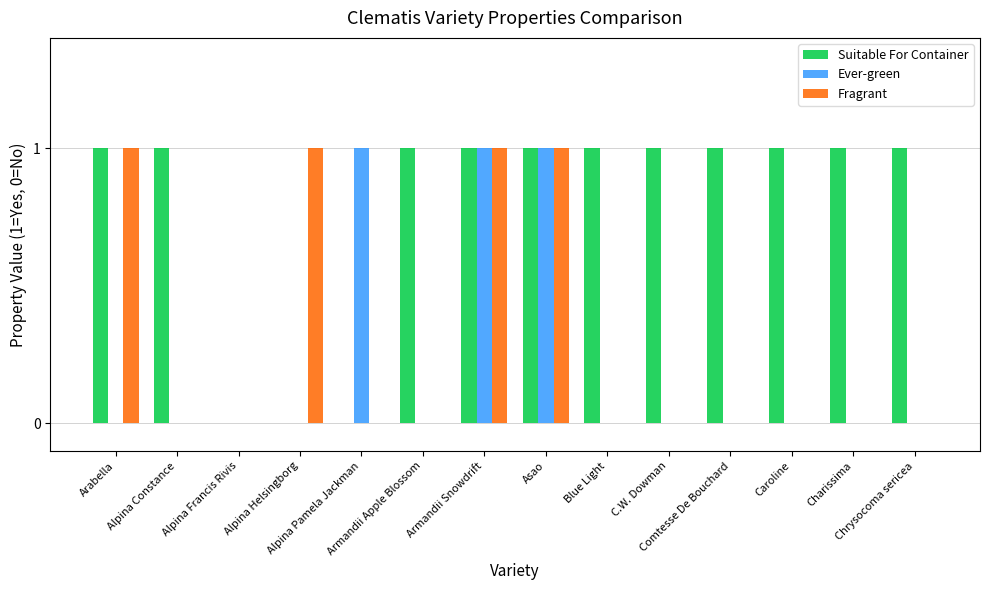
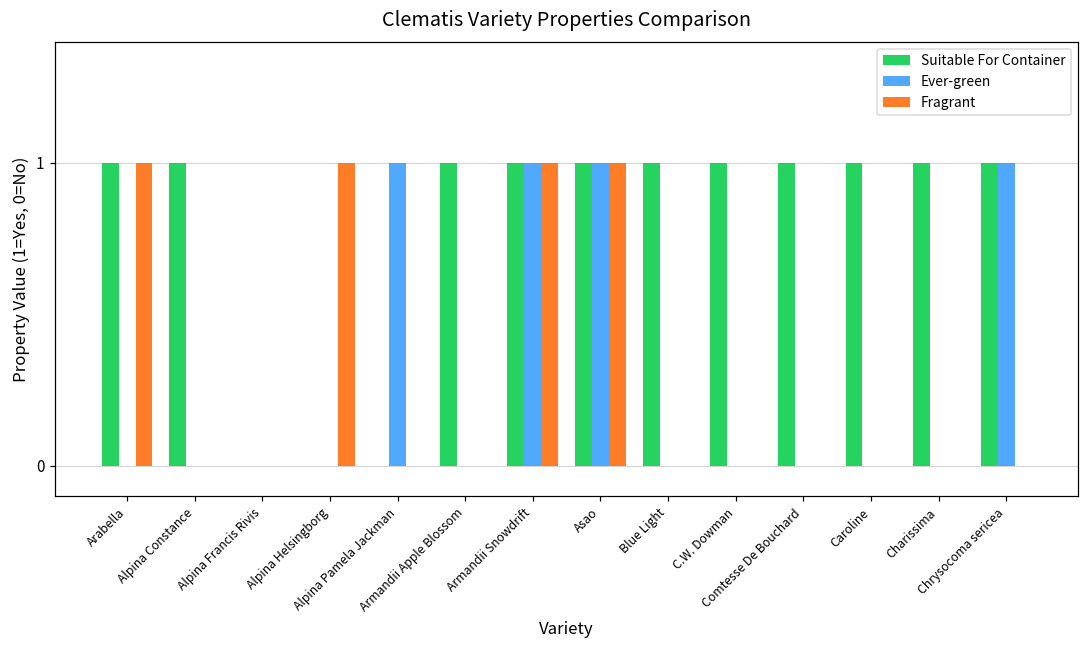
Ever-green, Chrysocoma sericea: 0 -> 1
